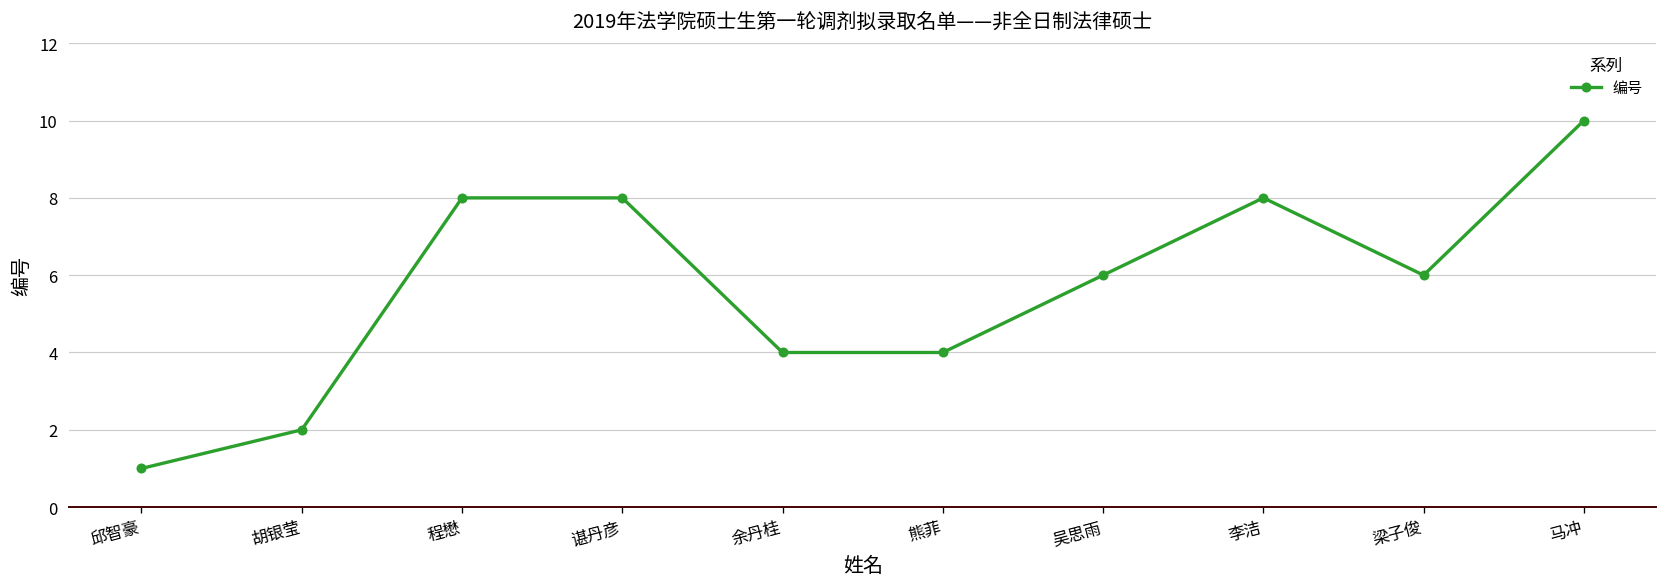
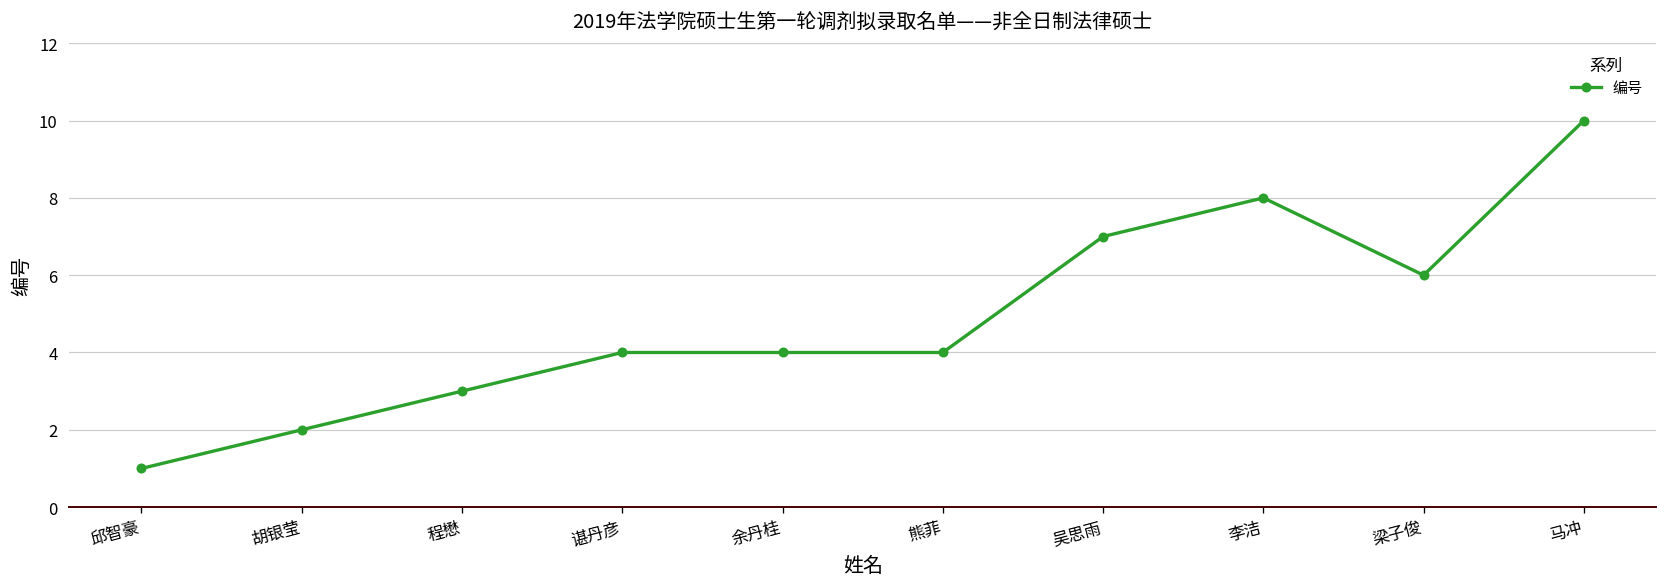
程懋: 8 -> 3
谌丹彦: 8 -> 4
吴思雨: 6 -> 7
